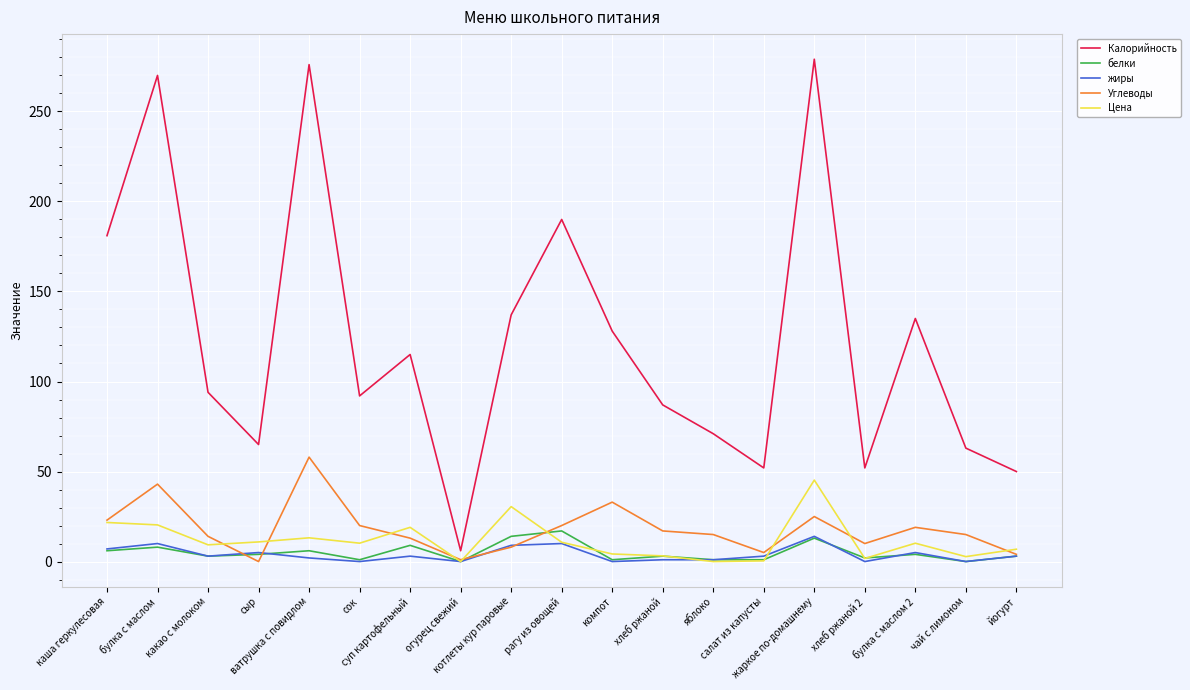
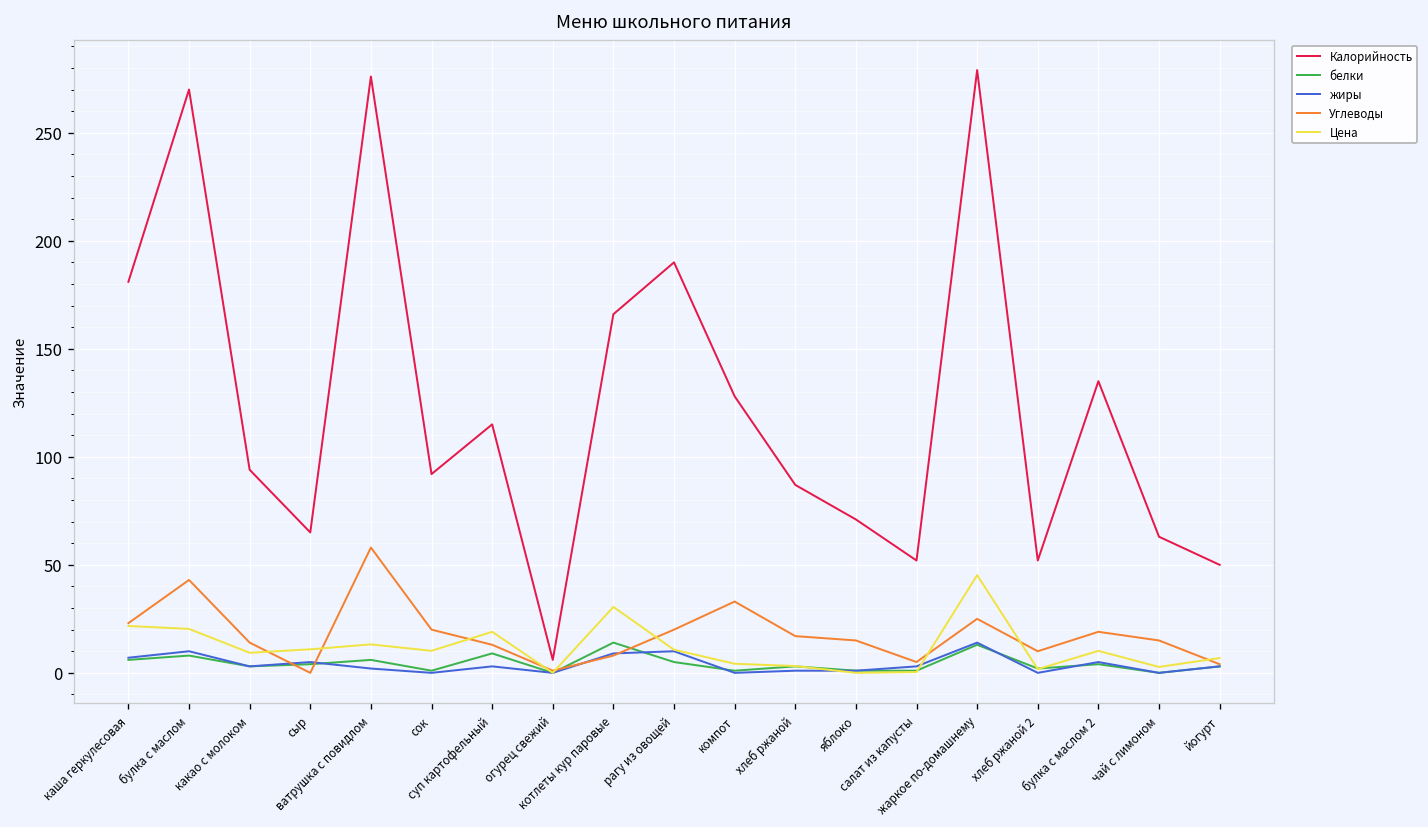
Калорийность, котлеты кур паровые: 137 -> 166
белки, рагу из овощей: 17 -> 5
